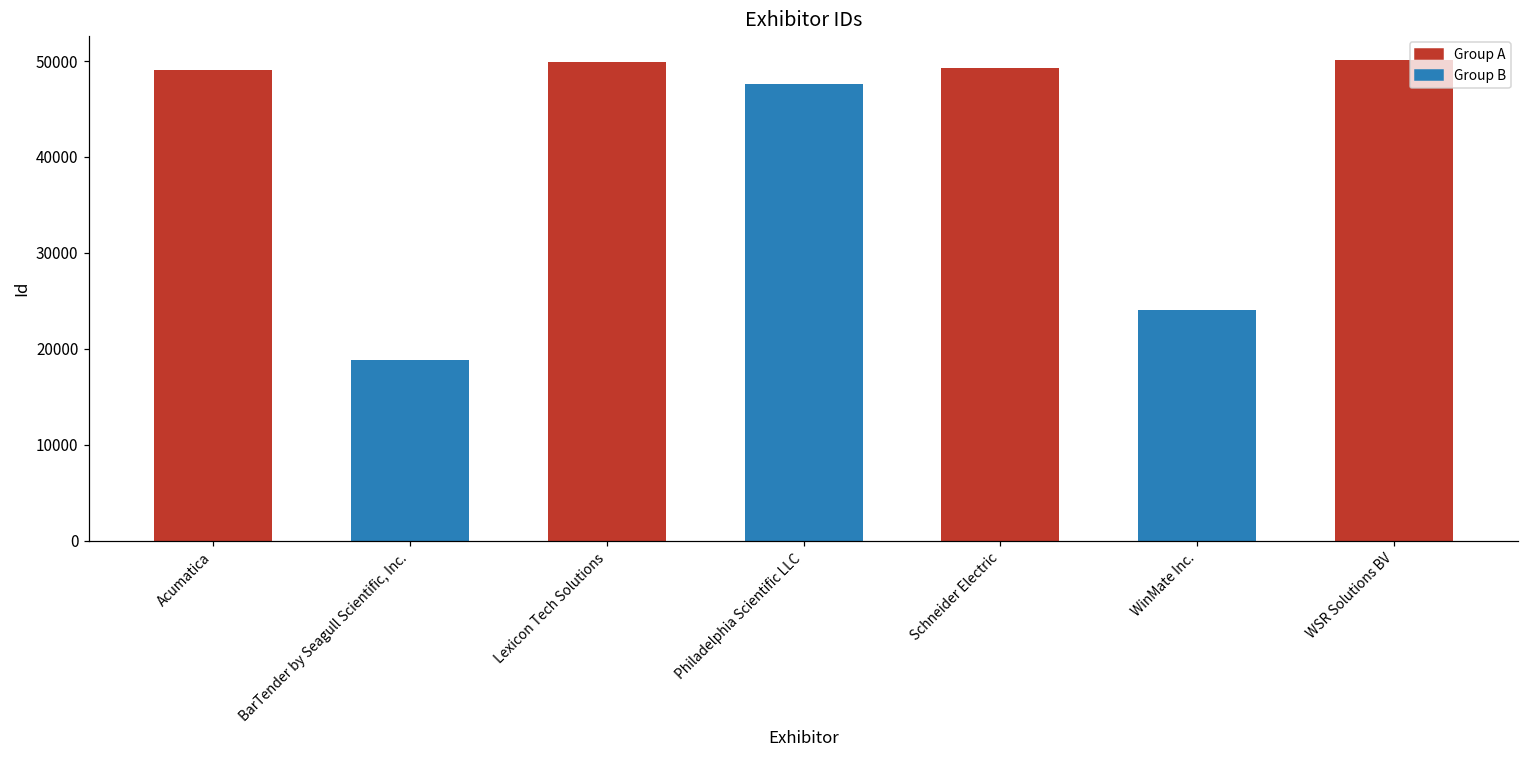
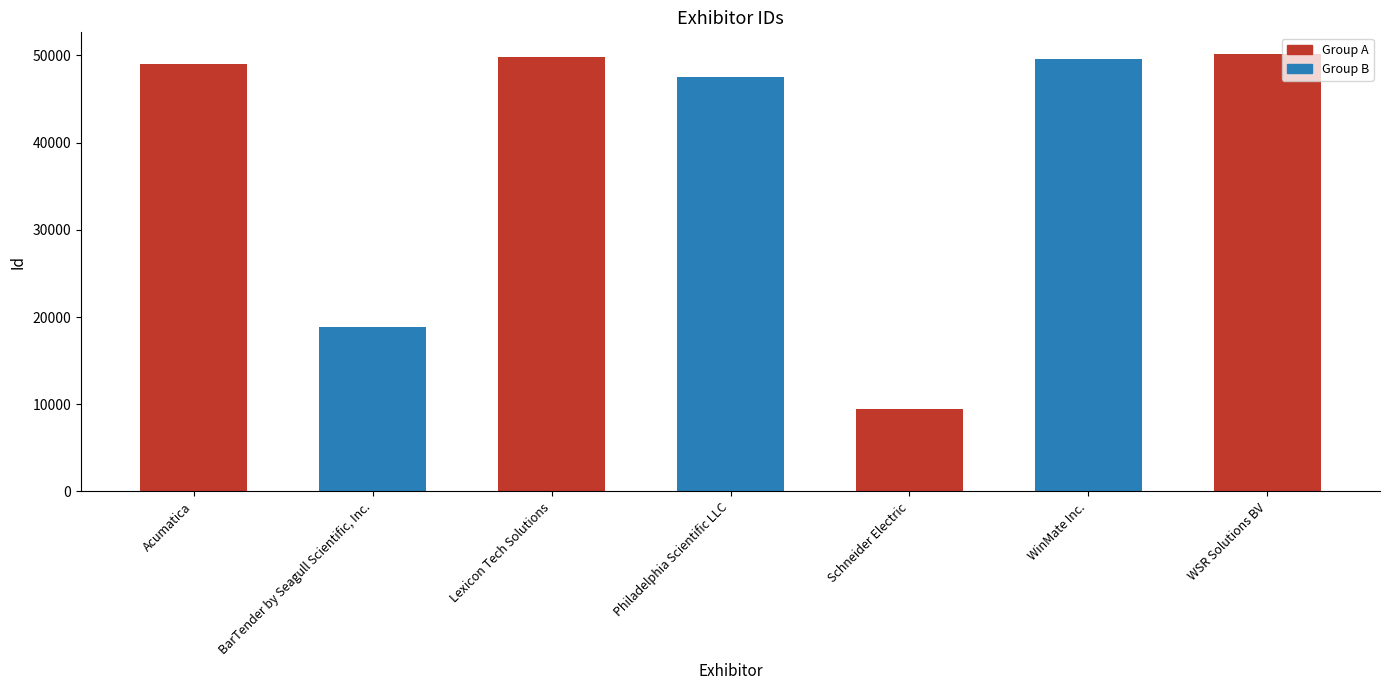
Schneider Electric: 49000 -> 9000
WinMate Inc.: 24000 -> 50000
